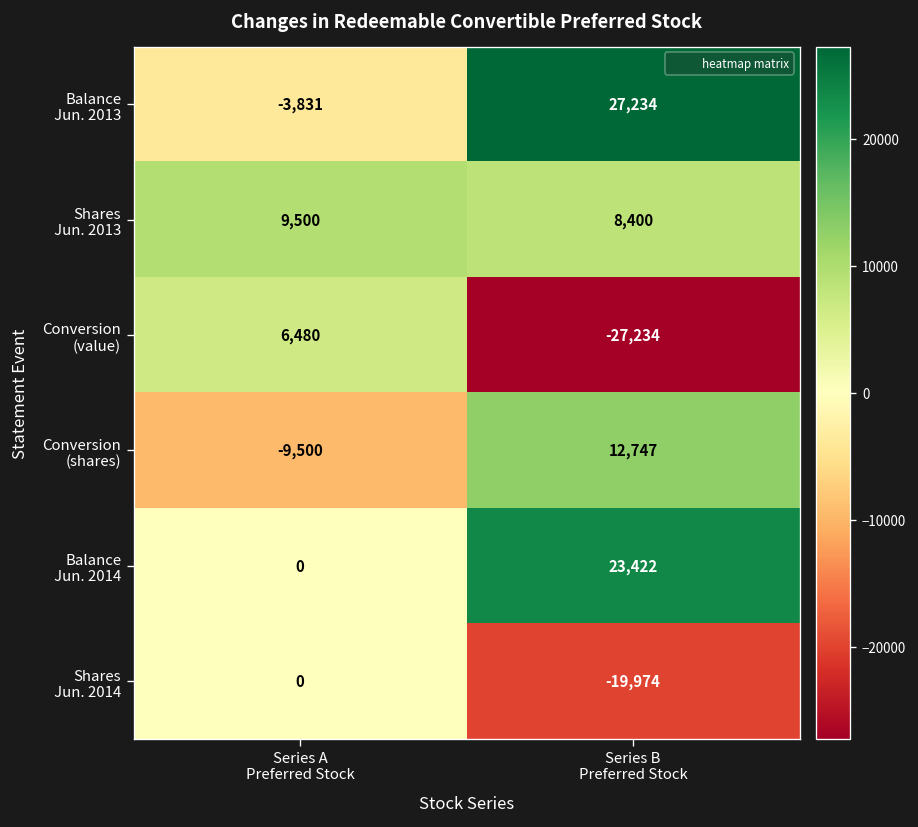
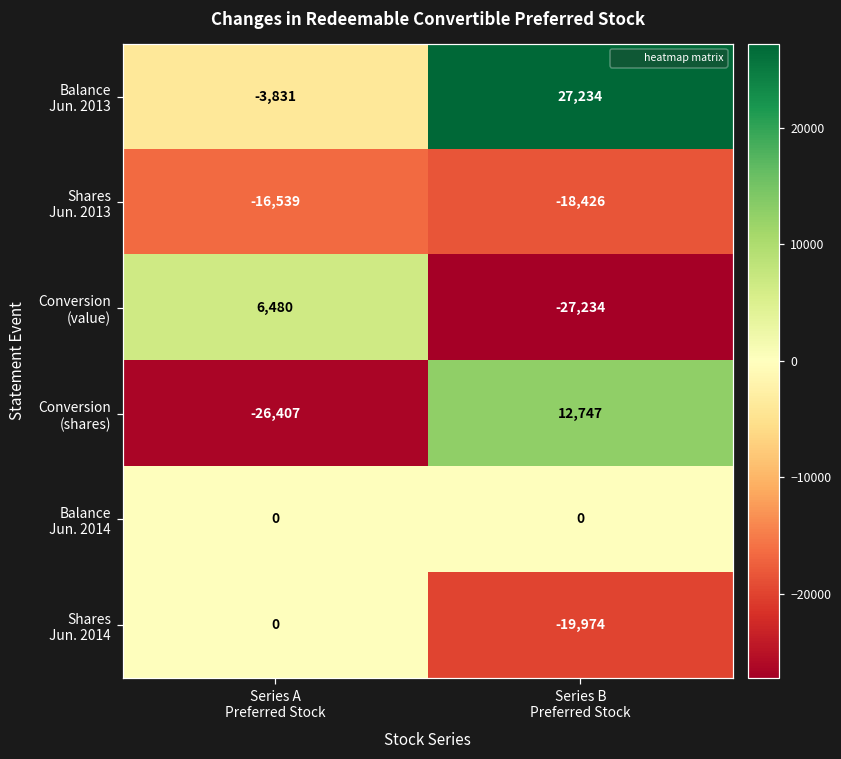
Shares Jun. 2013, Series A Preferred Stock: 9,500 -> -16,539
Shares Jun. 2013, Series B Preferred Stock: 8,400 -> -18,426
Conversion (shares), Series A Preferred Stock: -9,500 -> -26,407
Balance Jun. 2014, Series B Preferred Stock: 23,422 -> 0
